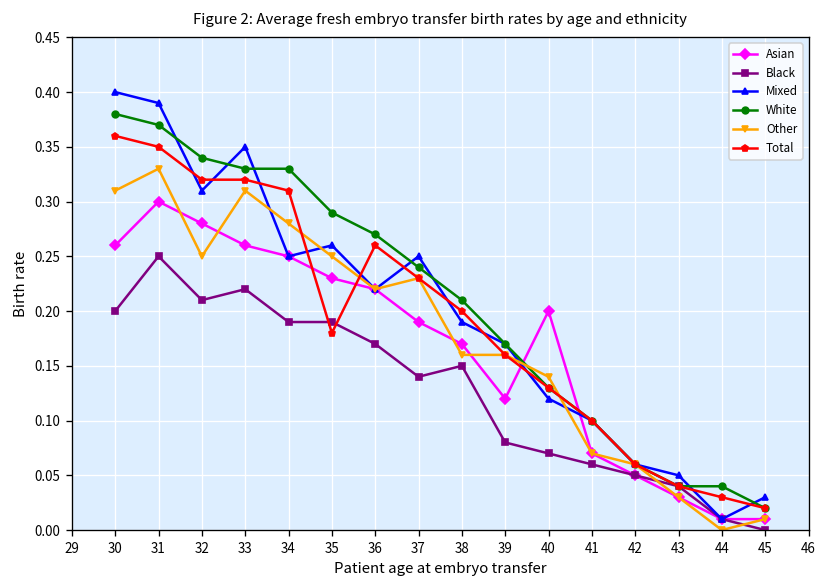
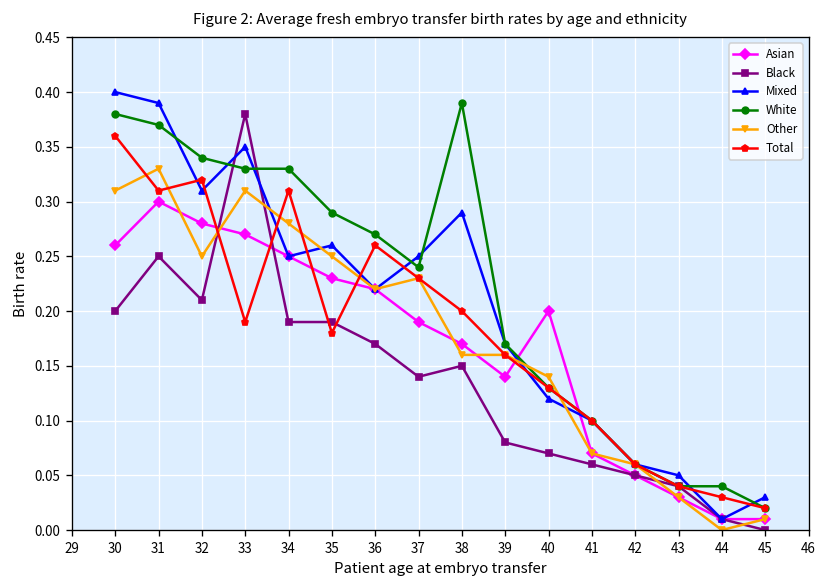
Total, 31: 0.35 -> 0.31
Asian, 33: 0.26 -> 0.27
Black, 33: 0.22 -> 0.38
Total, 33: 0.32 -> 0.19
Mixed, 38: 0.19 -> 0.29
White, 38: 0.21 -> 0.39
Asian, 39: 0.12 -> 0.14
